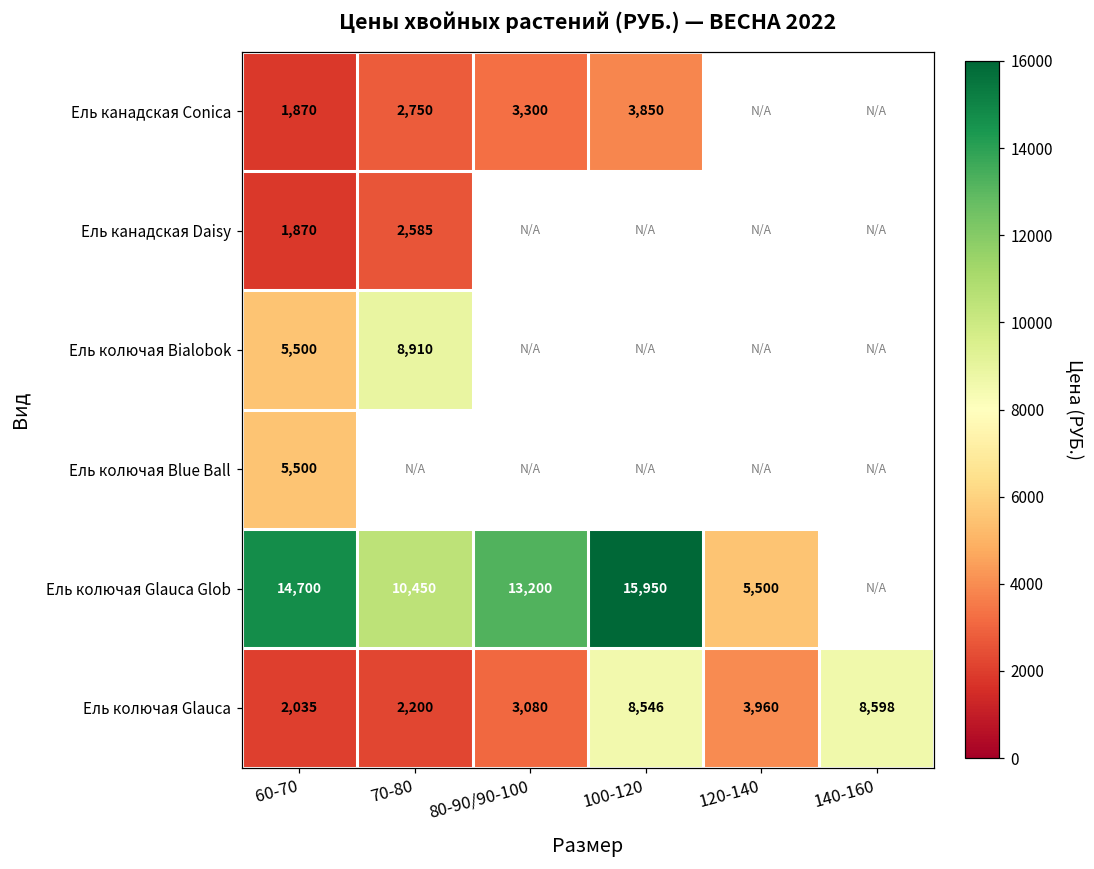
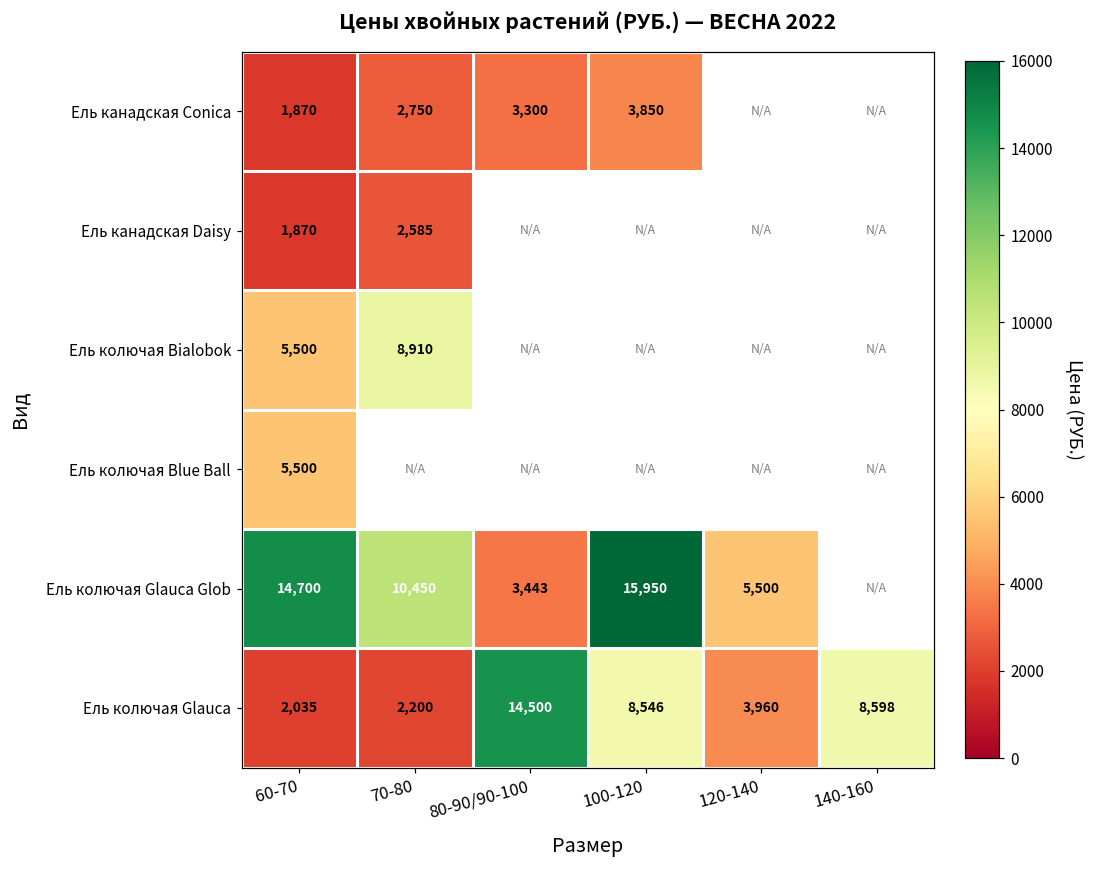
Ель колючая Glauca Glob, 80-90/90-100: 13,200 -> 3,443
Ель колючая Glauca, 80-90/90-100: 3,080 -> 14,500
